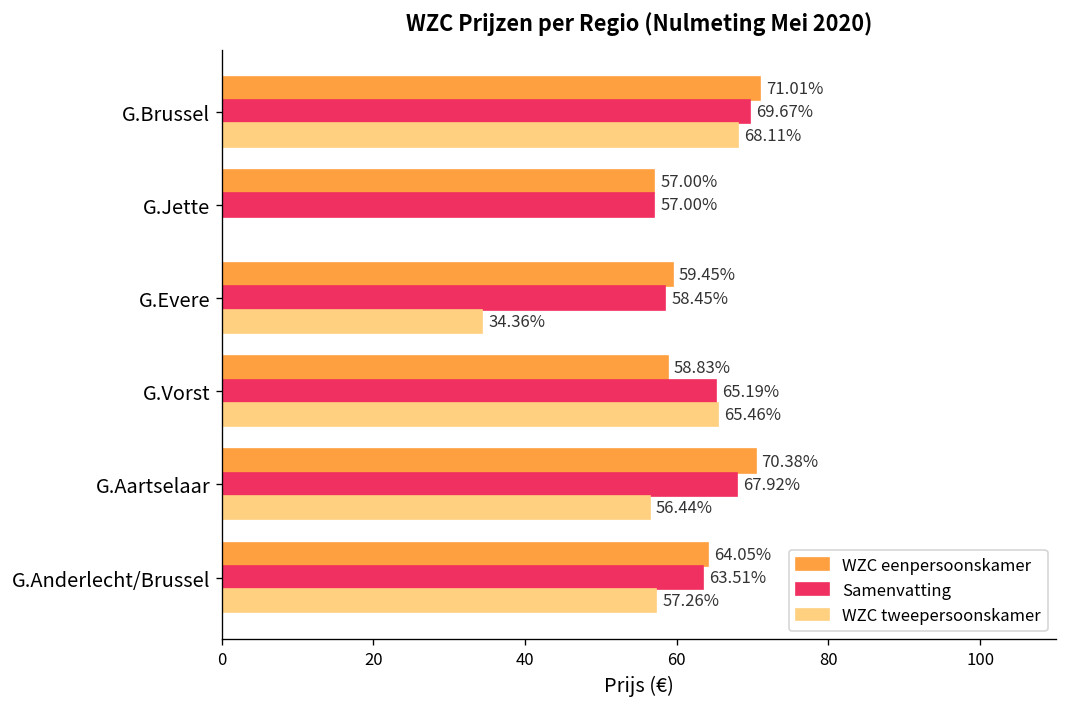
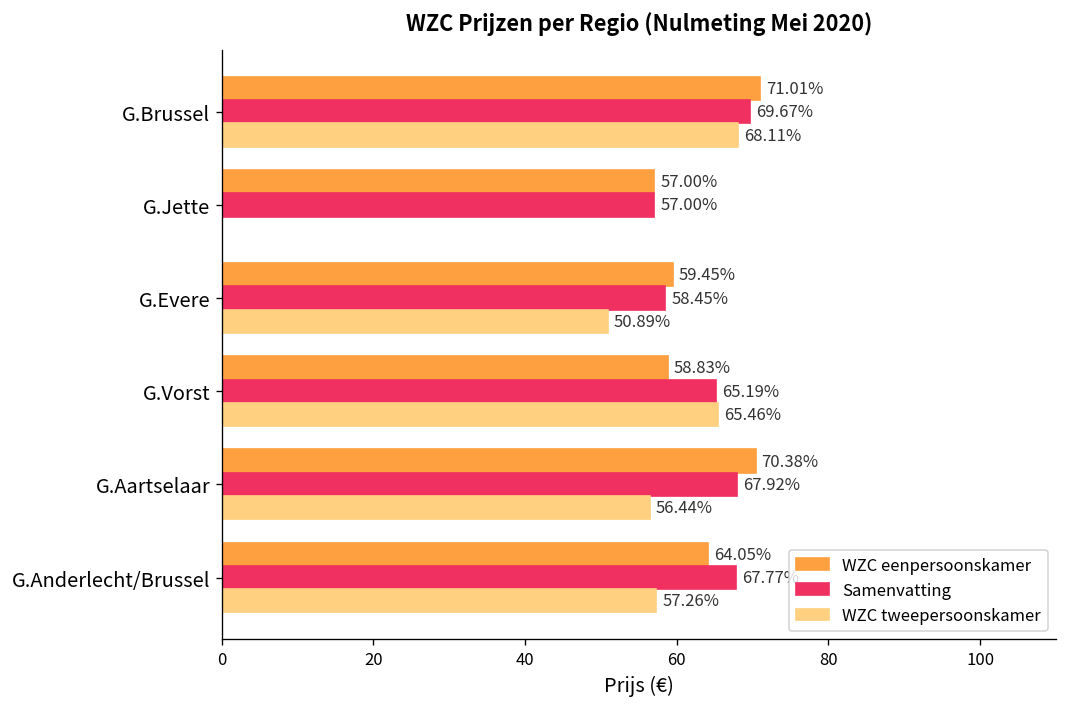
WZC tweepersoonskamer, G.Evere: 34.36% -> 50.89%
Samenvatting, G.Anderlecht/Brussel: 64 -> 68
